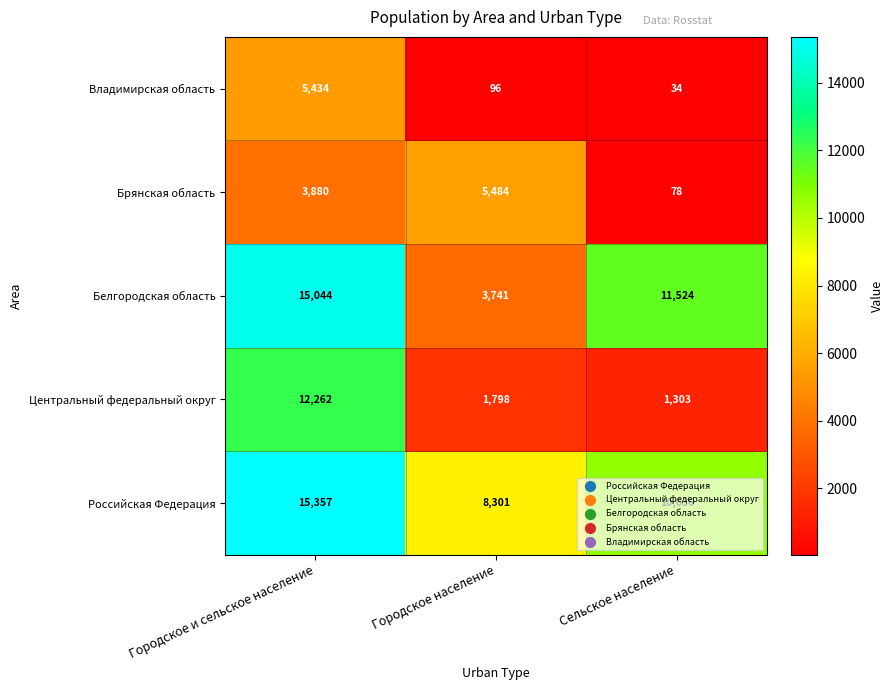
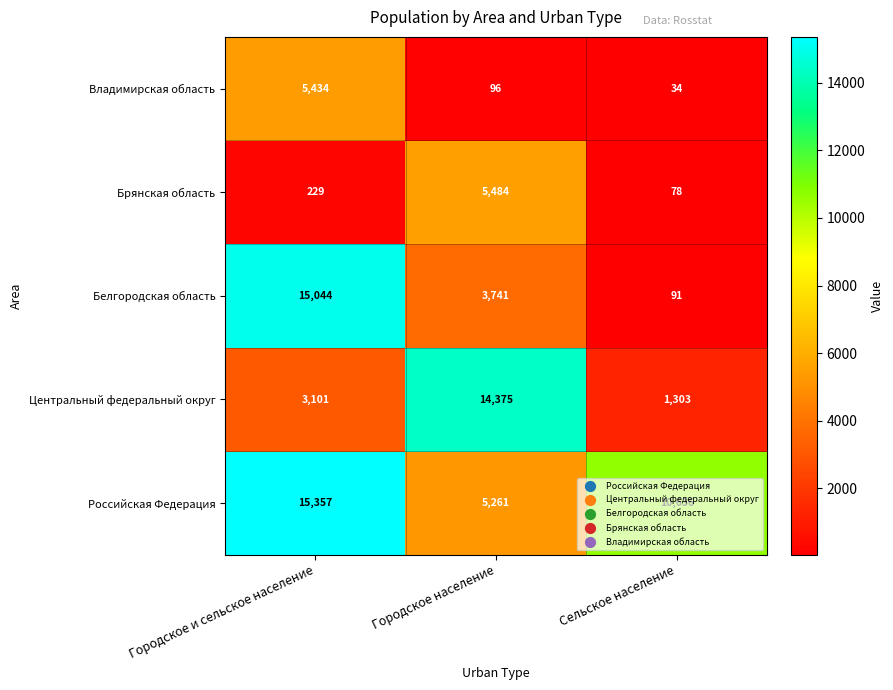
Брянская область, Городское и сельское население: 3,880 -> 229
Белгородская область, Сельское население: 11,524 -> 91
Центральный федеральный округ, Городское и сельское население: 12,262 -> 3,101
Центральный федеральный округ, Городское население: 1,798 -> 14,375
Российская Федерация, Городское население: 8,301 -> 5,261
